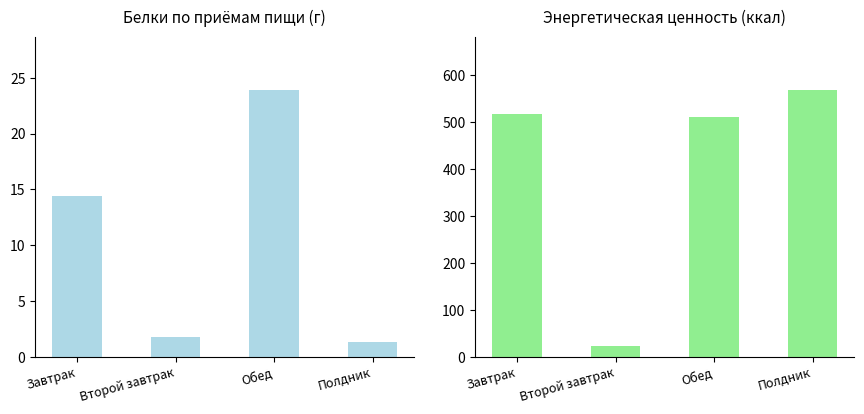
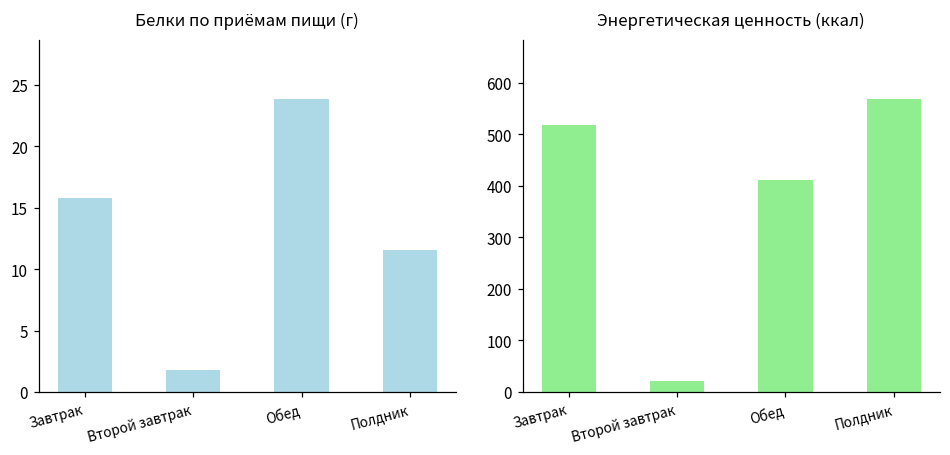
Белки по приёмам пищи (г), Завтрак: 14.4 -> 15.8
Белки по приёмам пищи (г), Полдник: 1.3 -> 11.5
Энергетическая ценность (ккал), Обед: 510 -> 410
